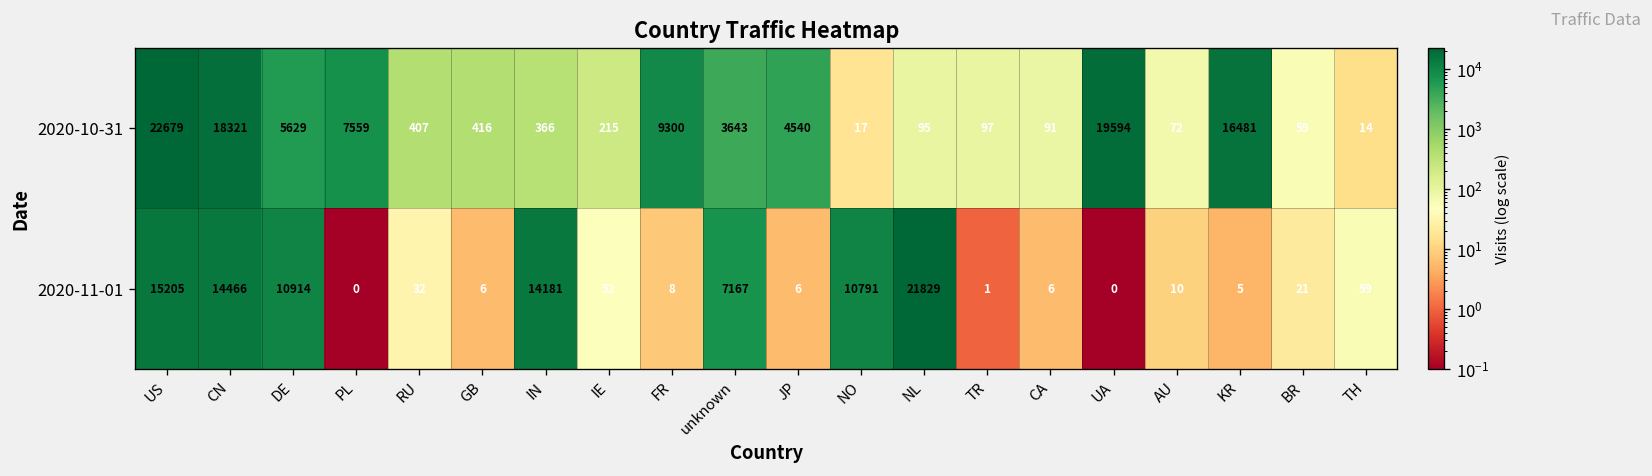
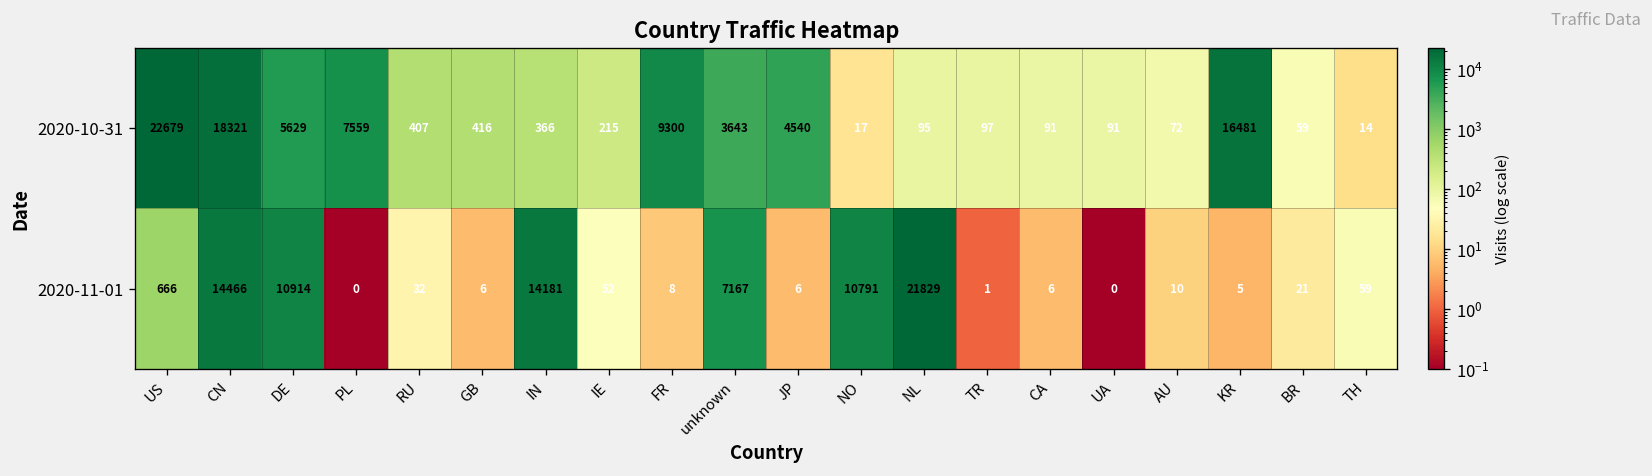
2020-10-31, UA: 19594 -> 91
2020-11-01, US: 15205 -> 666
